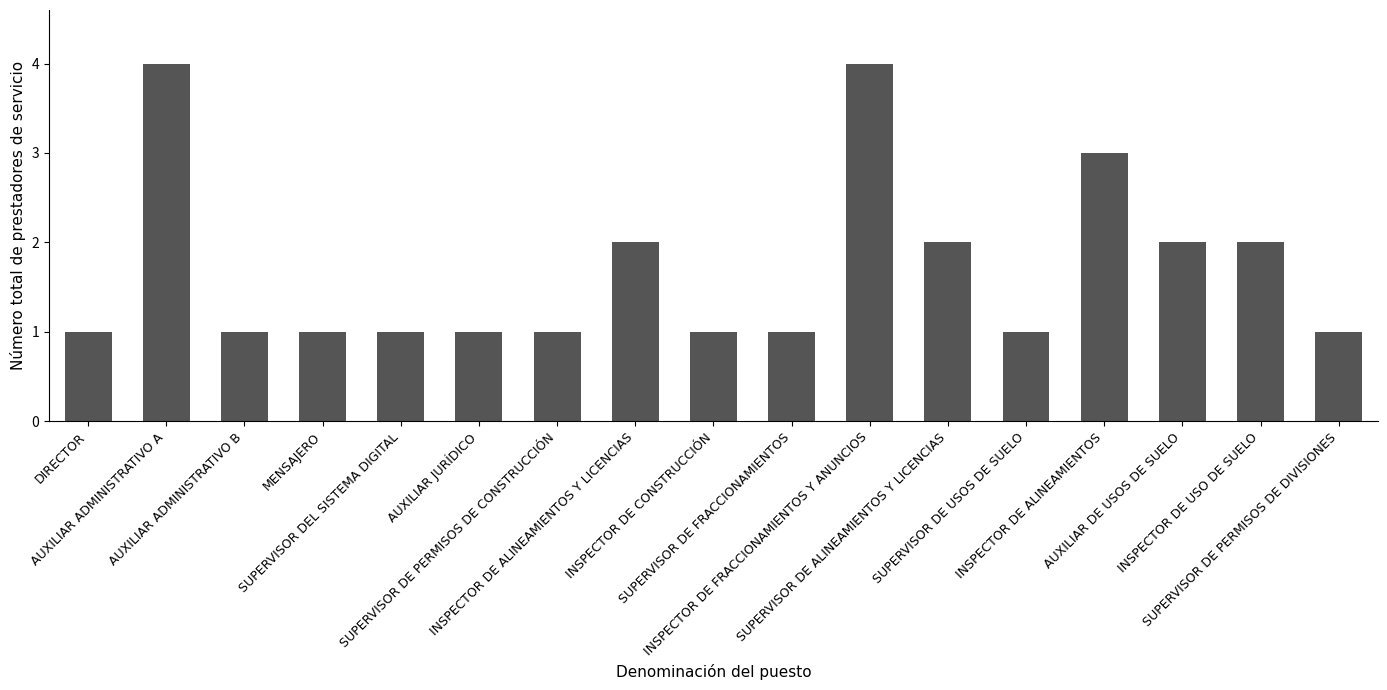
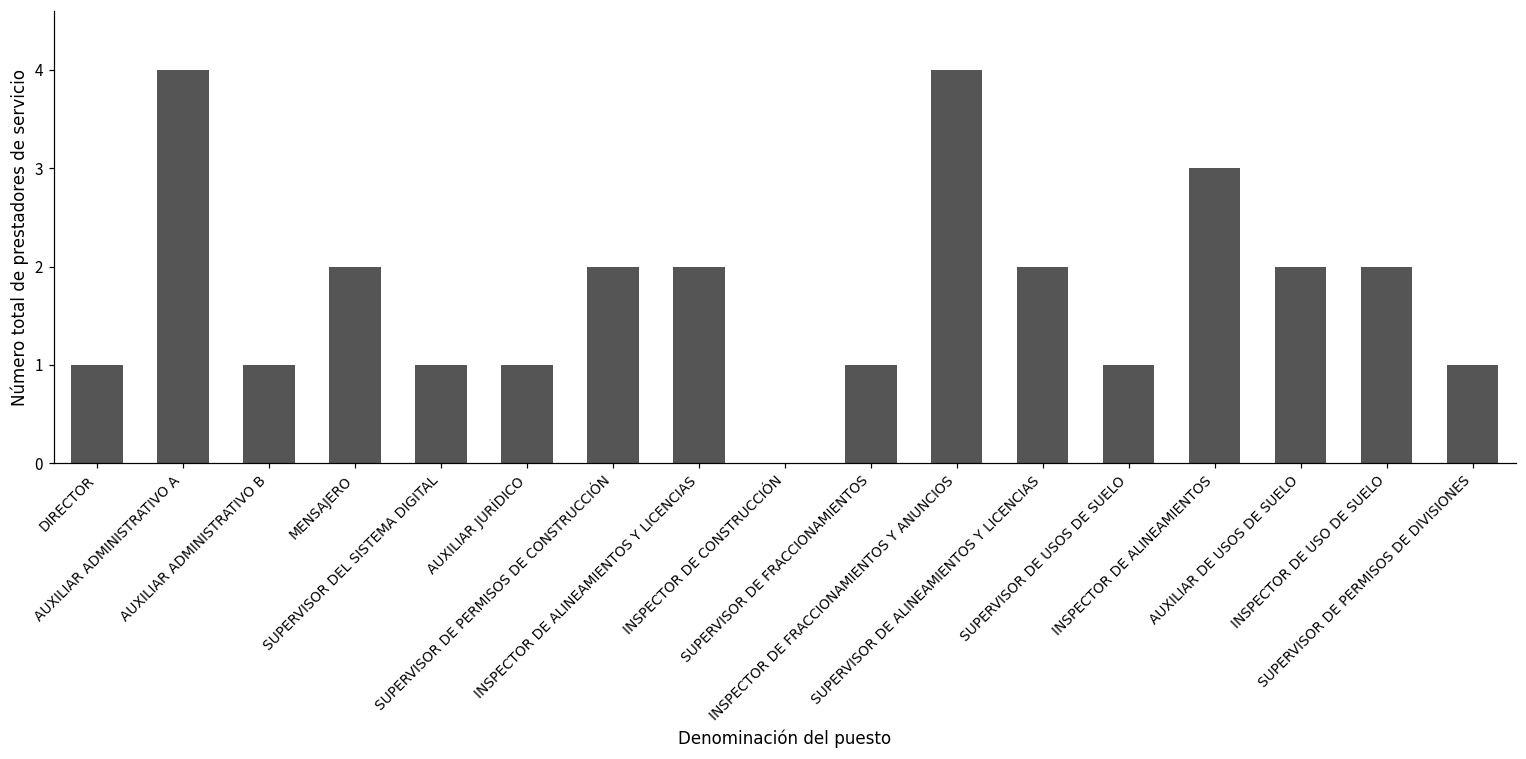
MENSAJERO: 1 -> 2
SUPERVISOR DE PERMISOS DE CONSTRUCCIÓN: 1 -> 2
INSPECTOR DE CONSTRUCCIÓN: 1 -> 0
